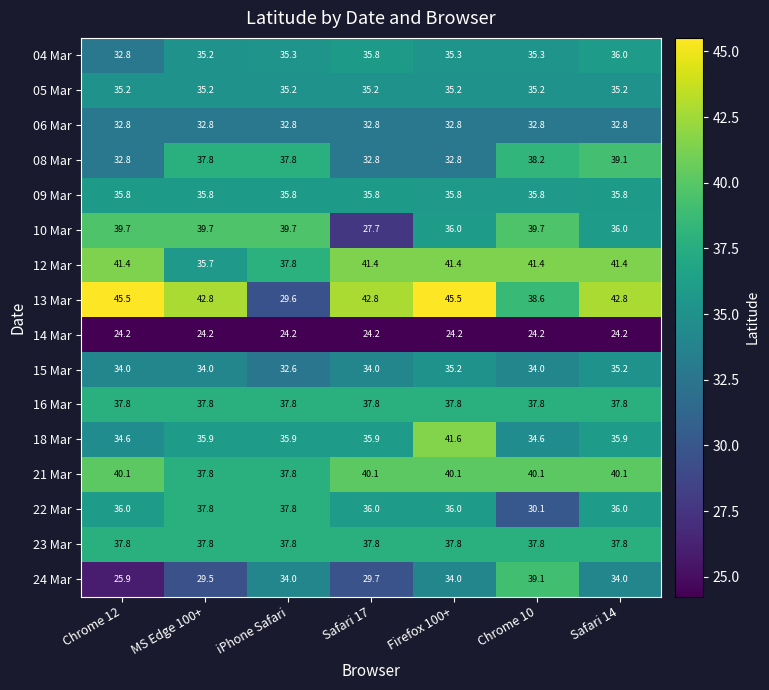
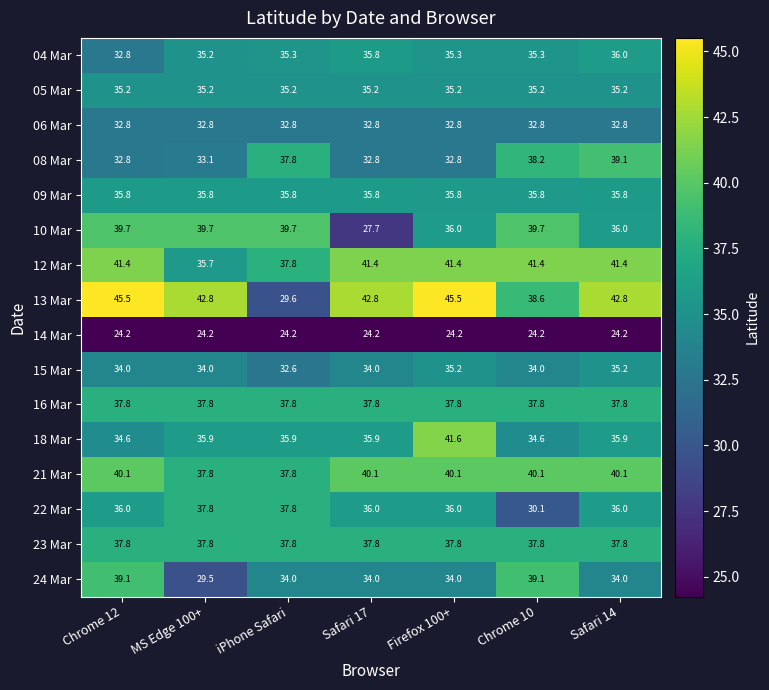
08 Mar, MS Edge 100+: 37.8 -> 33.1
24 Mar, Chrome 12: 25.9 -> 39.1
24 Mar, Safari 17: 29.7 -> 34.0
